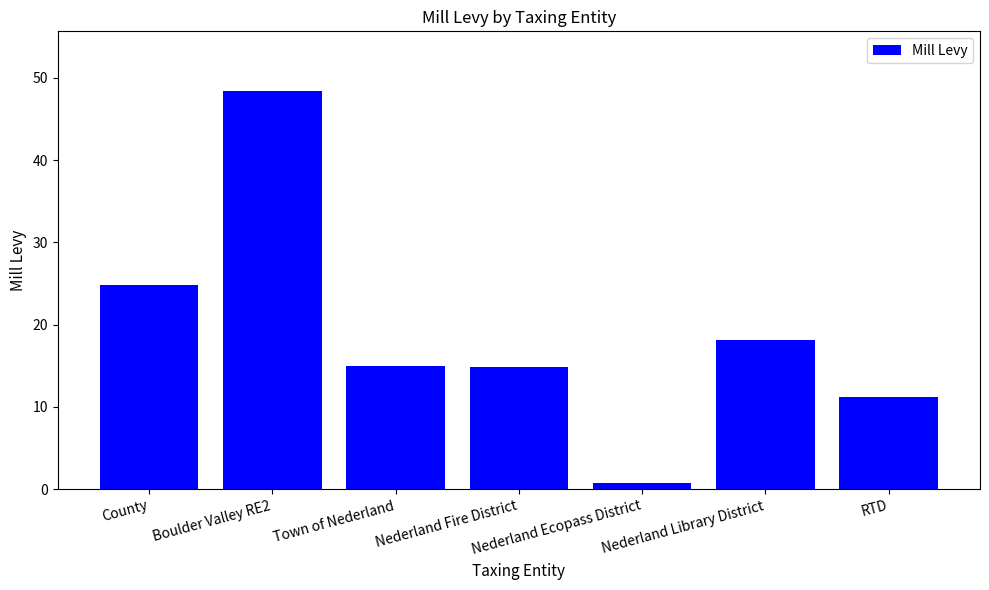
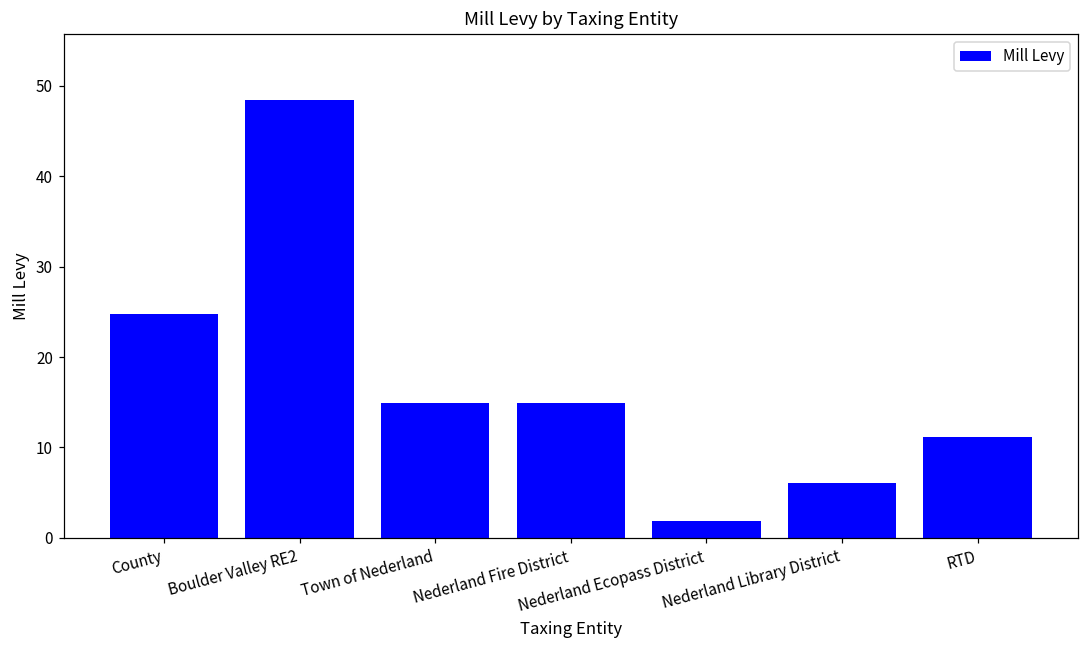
Nederland Ecopass District: 1 -> 2
Nederland Library District: 18 -> 6
